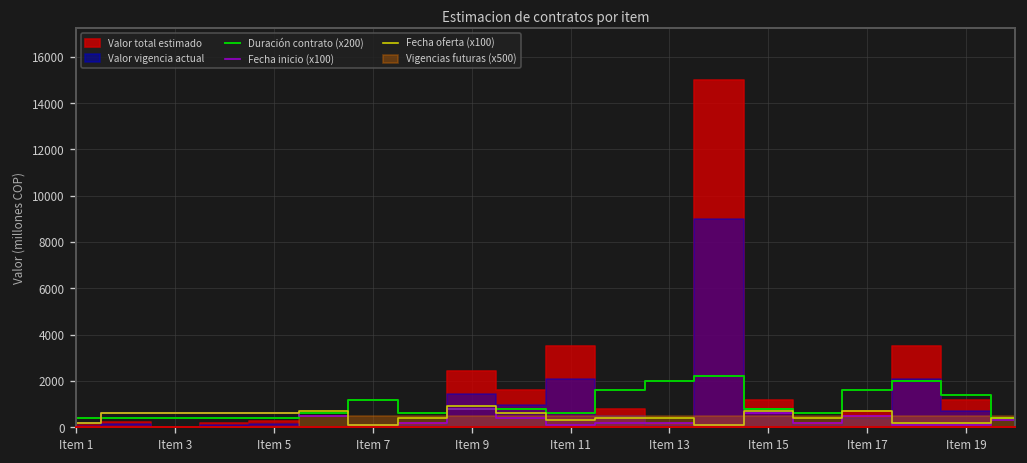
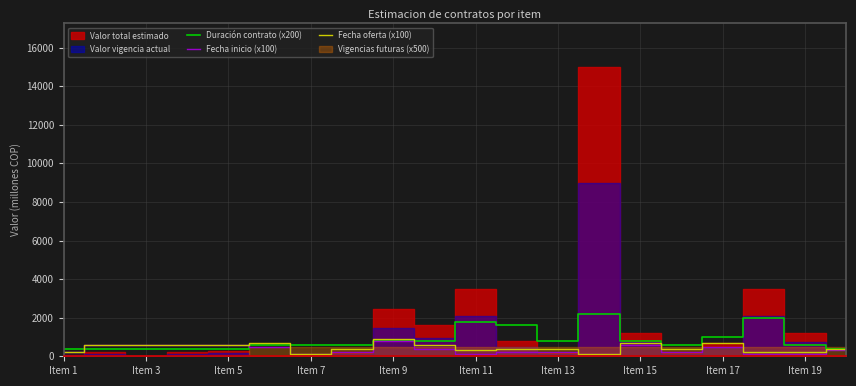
Duración contrato (x200), Item 7: 1200 -> 600
Duración contrato (x200), Item 11: 600 -> 1800
Duración contrato (x200), Item 13: 2000 -> 800
Duración contrato (x200), Item 17: 1600 -> 1000
Duración contrato (x200), Item 19: 1400 -> 600
